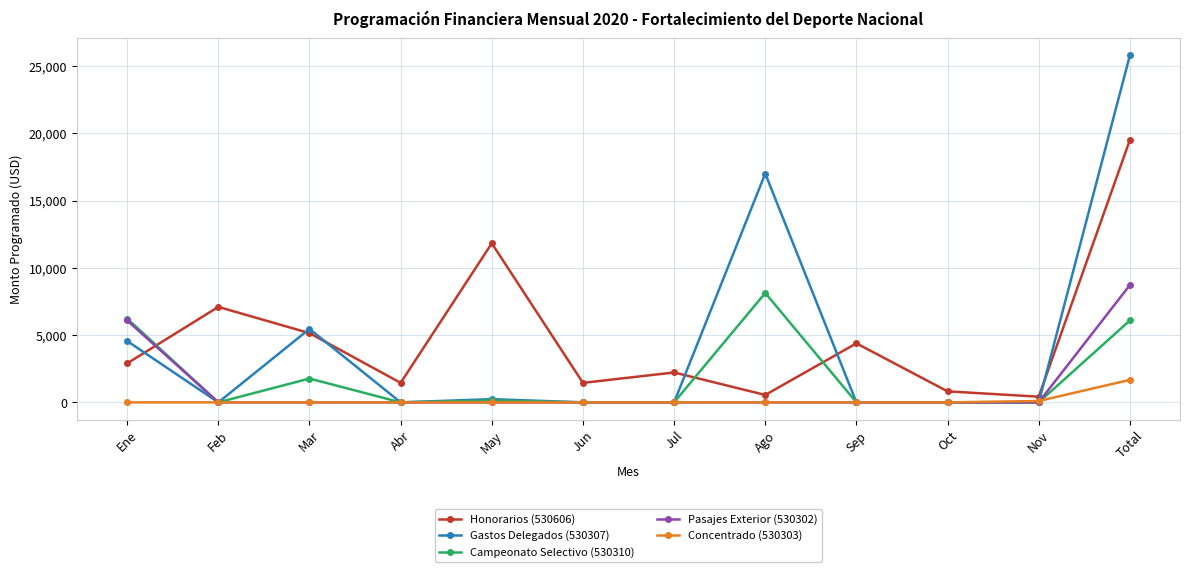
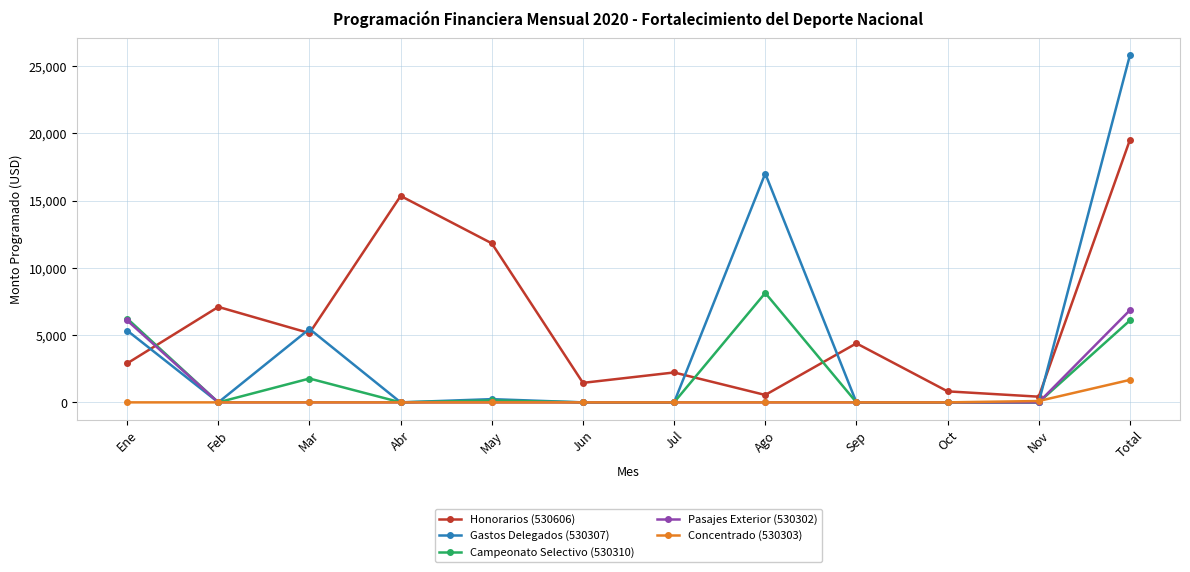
Gastos Delegados (530307), Ene: 4,600 -> 5,300
Honorarios (530606), Abr: 1,500 -> 15,400
Pasajes Exterior (530302), Total: 8,700 -> 6,900
